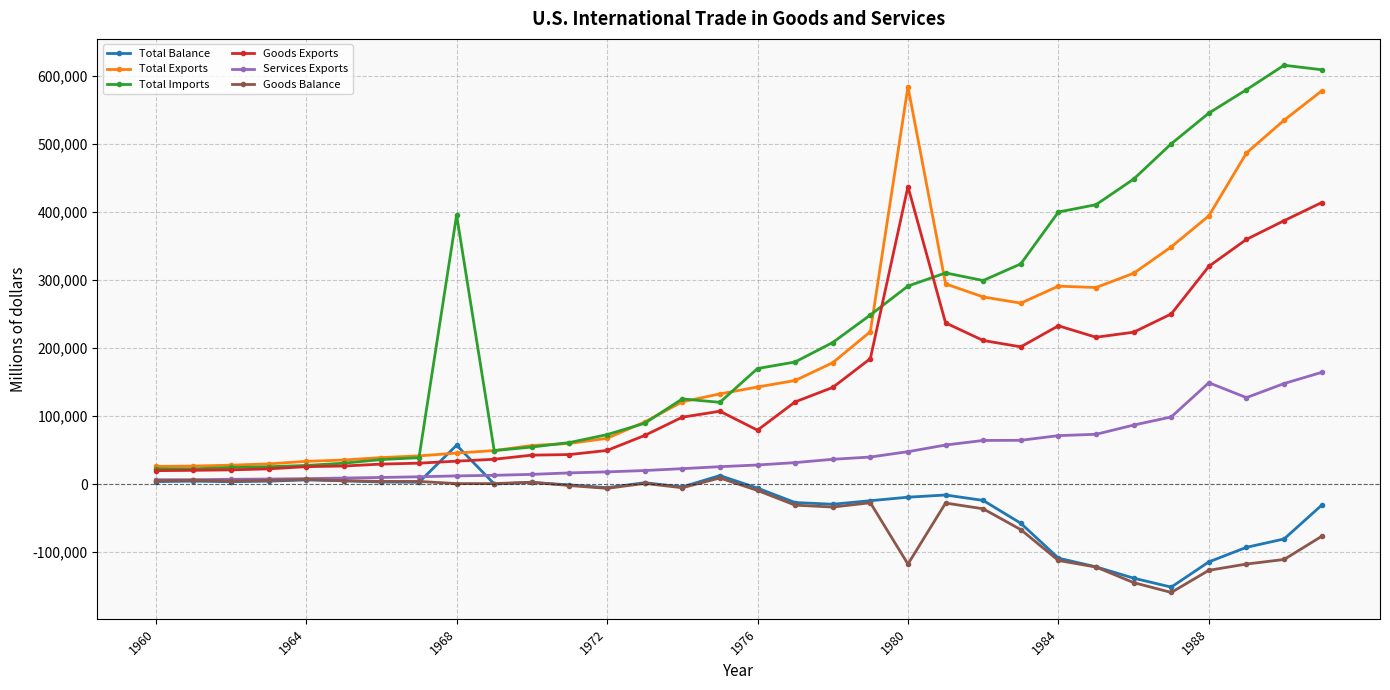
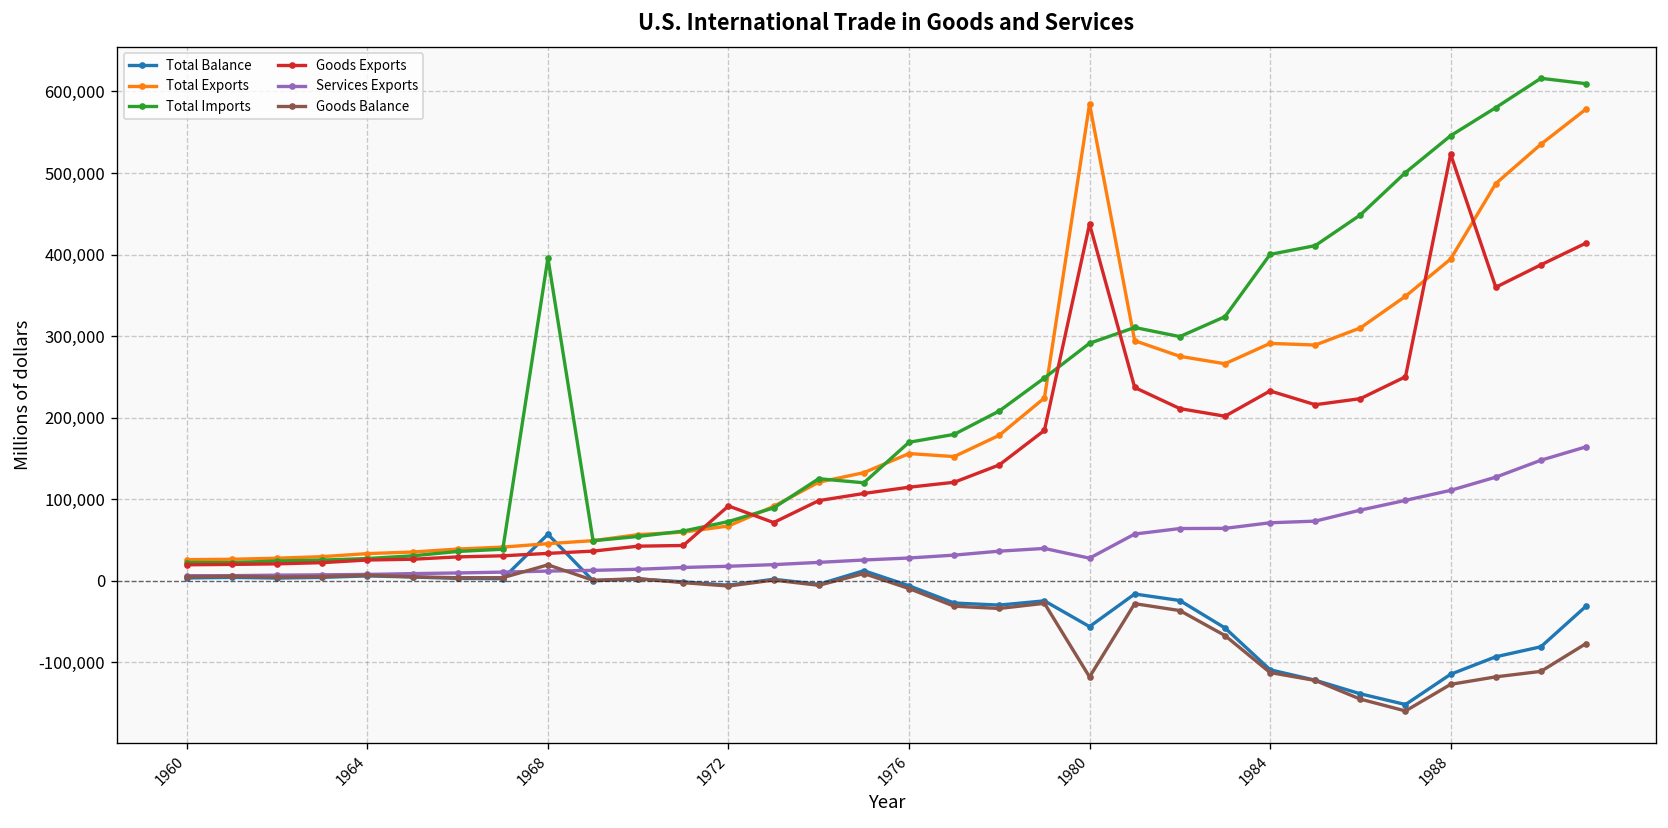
Goods Balance, 1968: 0 -> 20,000
Goods Exports, 1972: 50,000 -> 90,000
Total Exports, 1976: 140,000 -> 160,000
Goods Exports, 1976: 80,000 -> 110,000
Total Balance, 1980: -20,000 -> -60,000
Services Exports, 1980: 50,000 -> 30,000
Goods Exports, 1988: 320,000 -> 520,000
Services Exports, 1988: 150,000 -> 110,000
